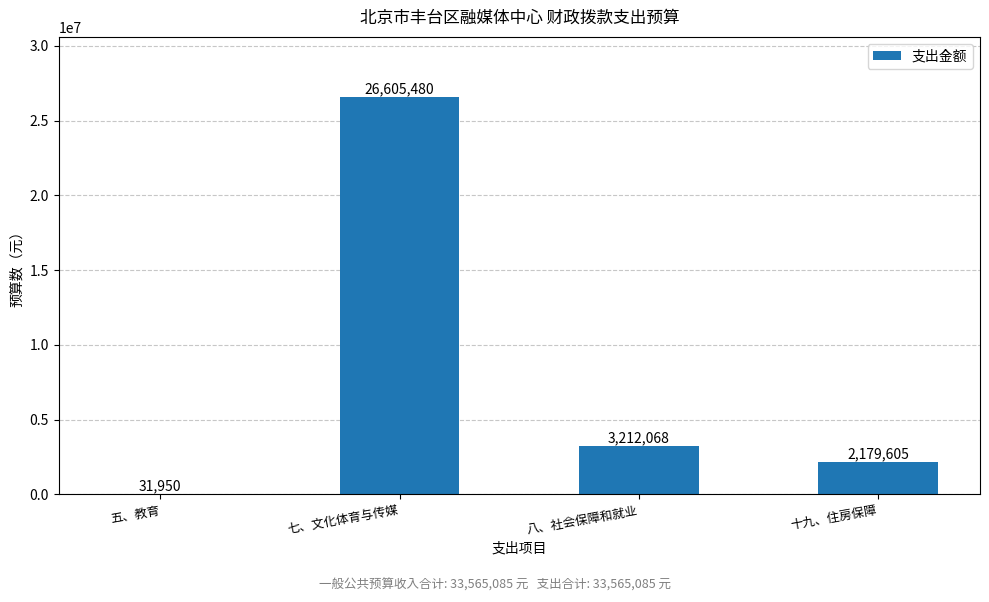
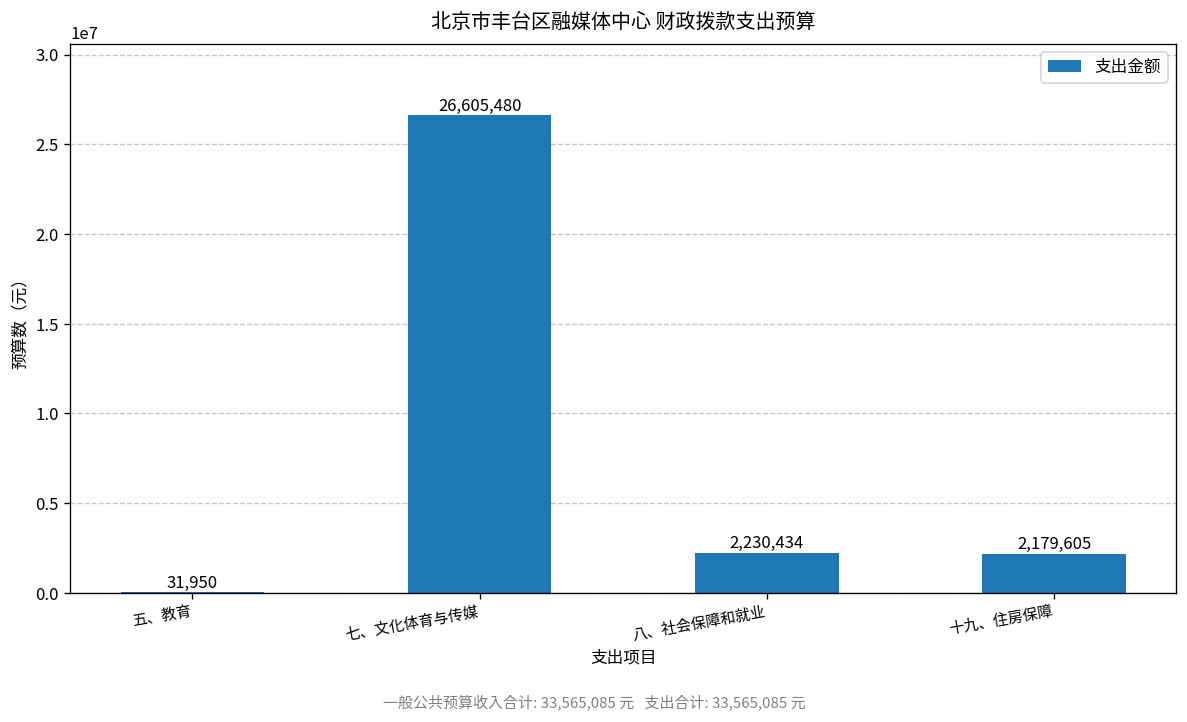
八、社会保障和就业: 3,212,068 -> 2,230,434
